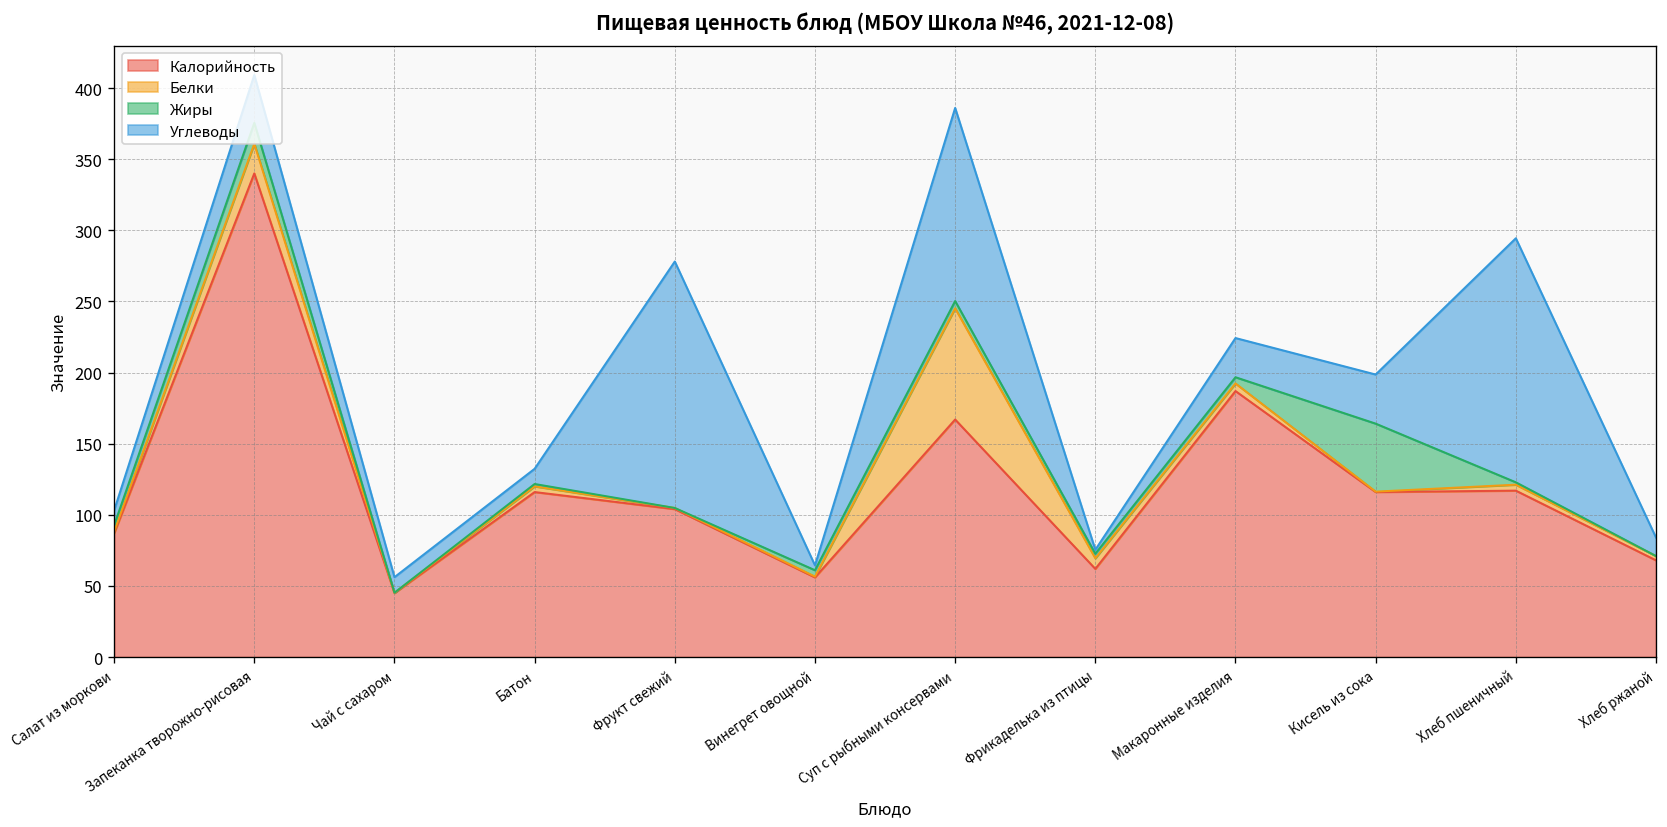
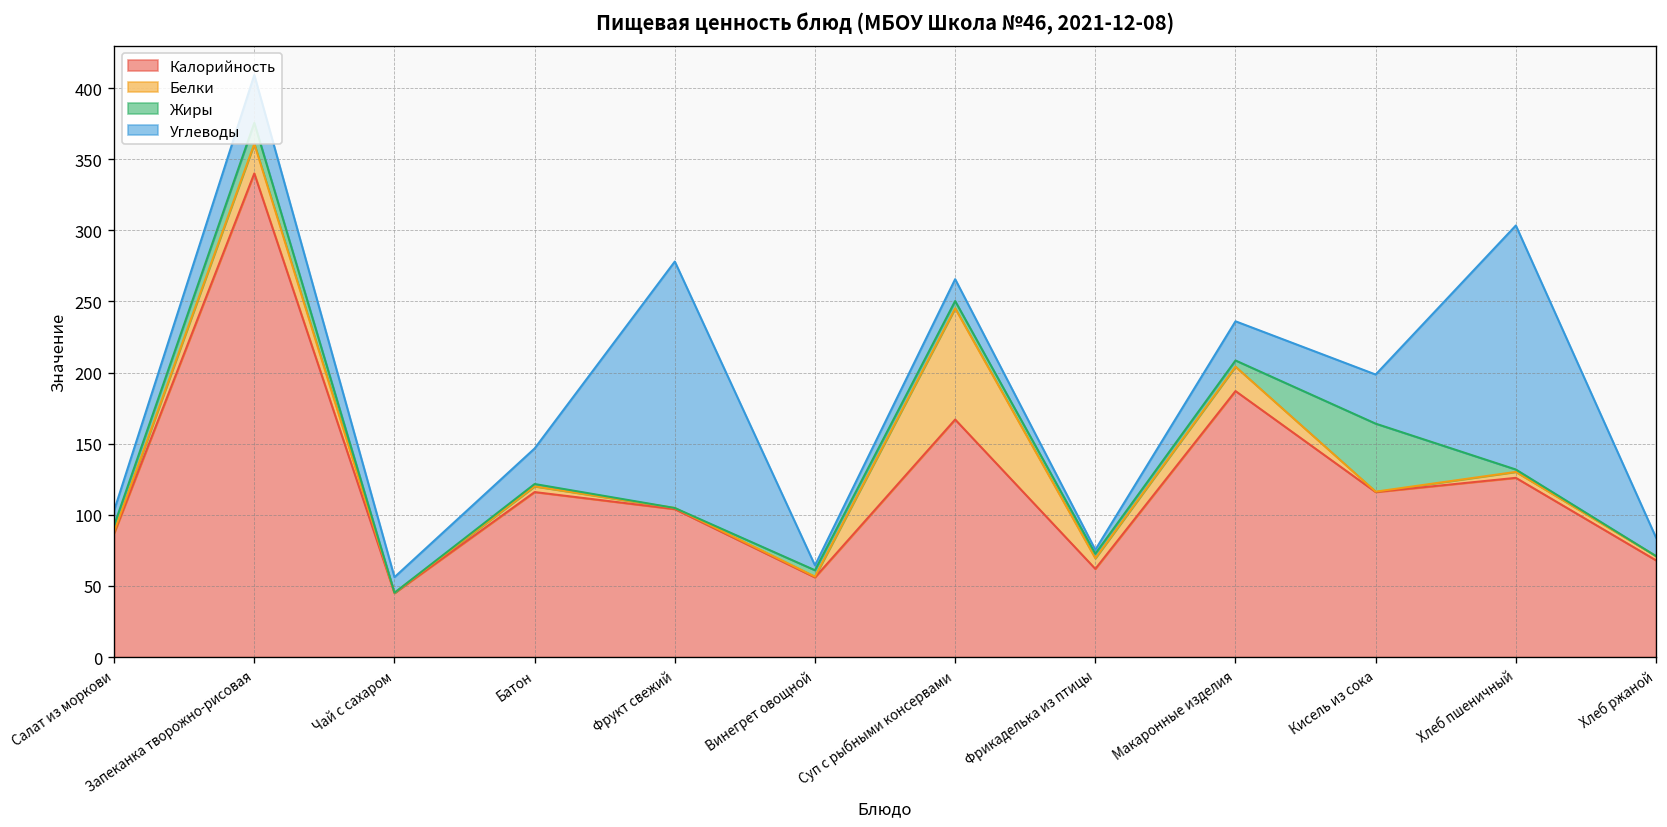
Углеводы, Батон: 11 -> 25
Углеводы, Суп с рыбными консервами: 136 -> 15
Белки, Макаронные изделия: 5 -> 17
Калорийность, Хлеб пшеничный: 117 -> 126
